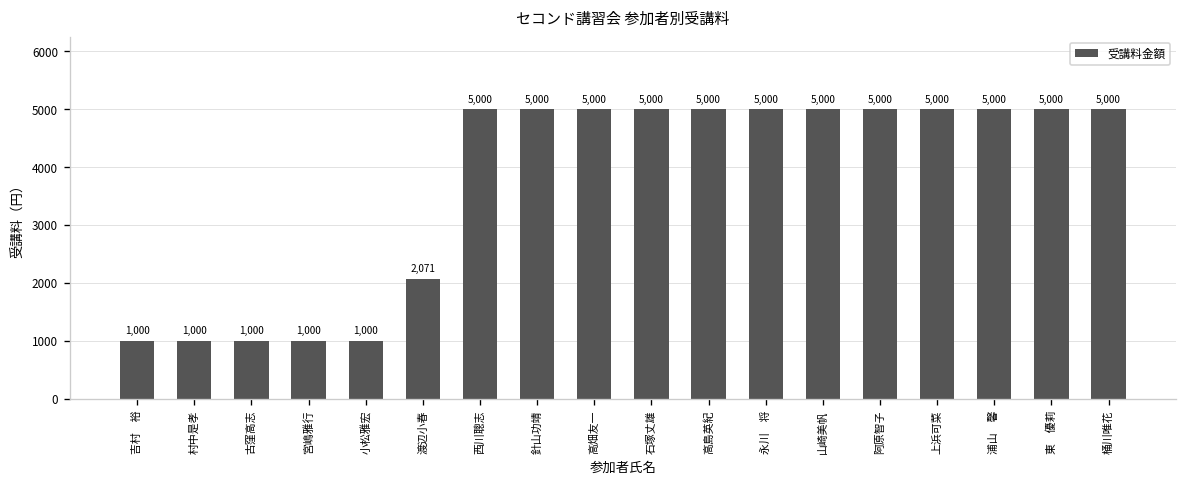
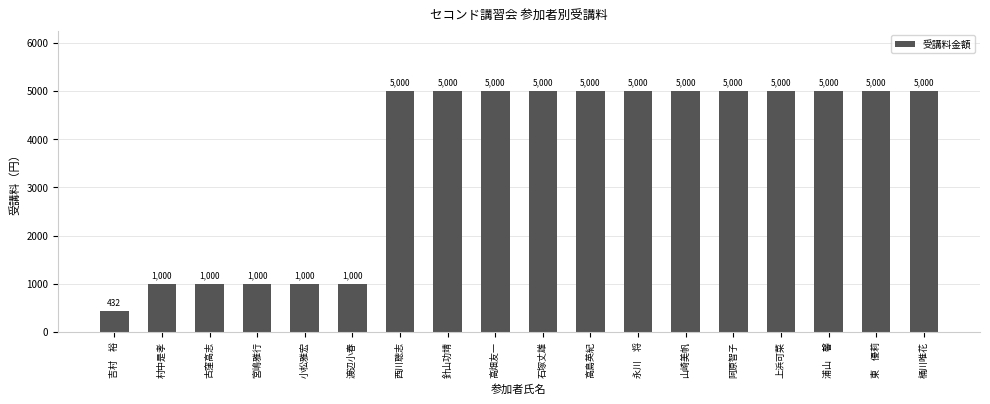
吉村 裕: 1,000 -> 432
渡辺小春: 2,071 -> 1,000
